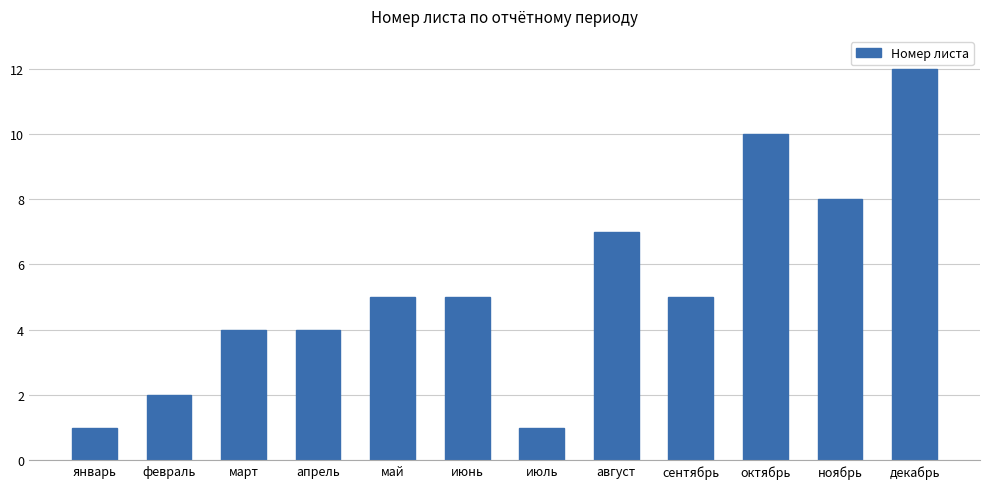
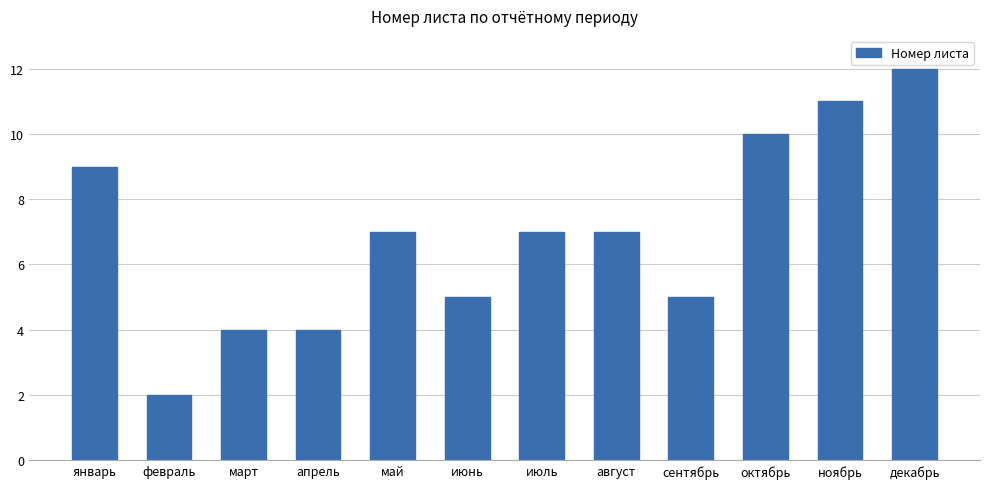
январь: 1 -> 9
май: 5 -> 7
июль: 1 -> 7
ноябрь: 8 -> 11
